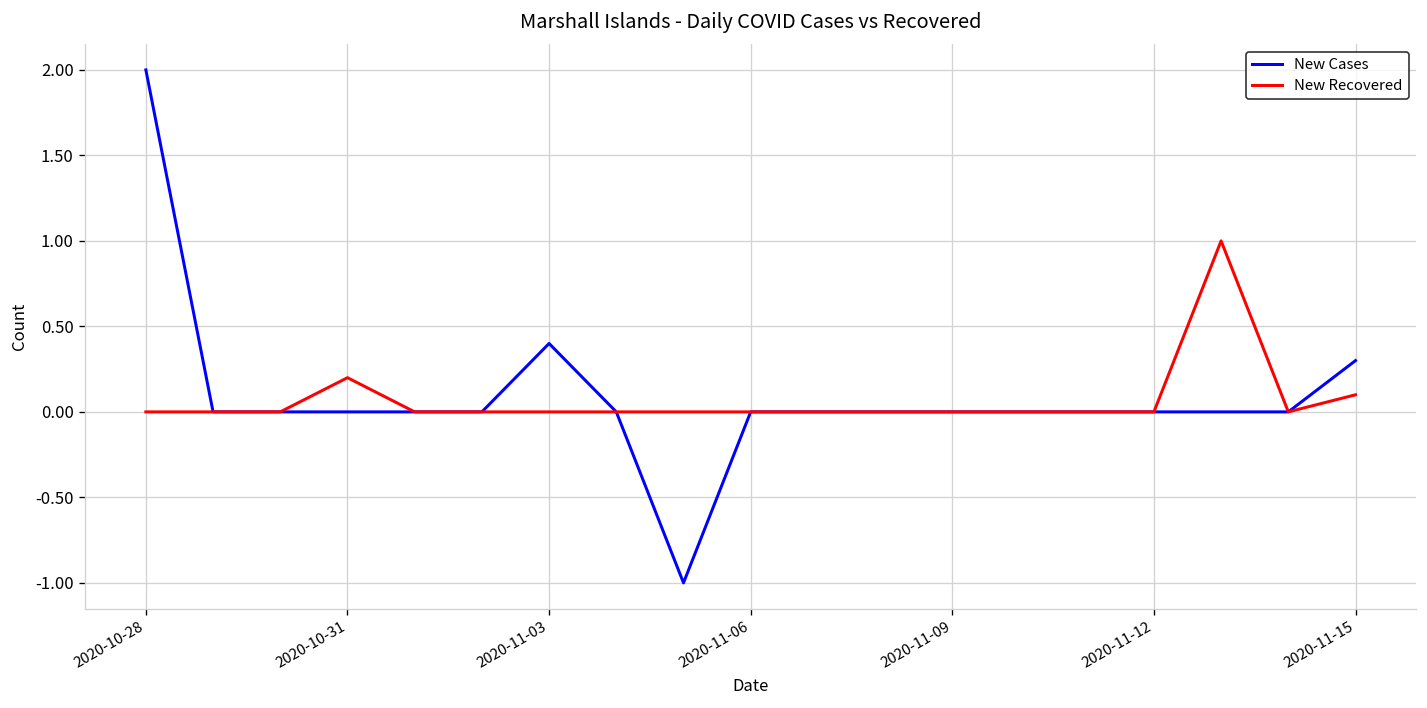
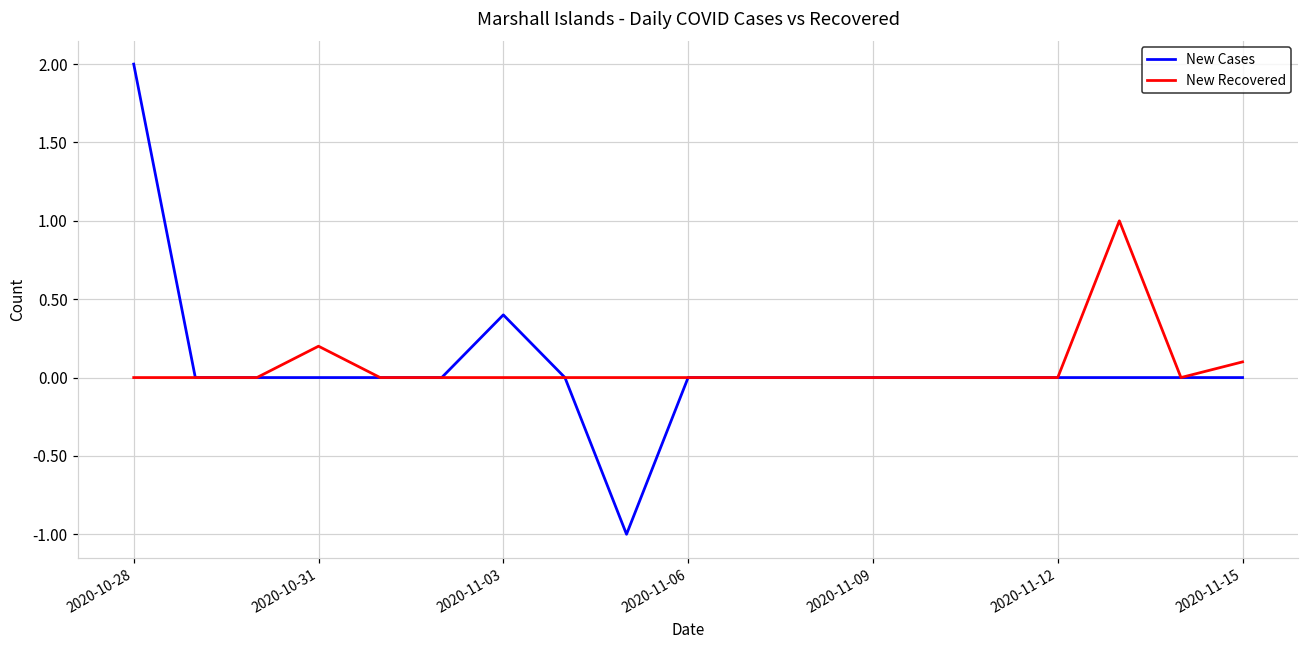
New Cases, 2020-11-15: 0.3 -> 0.0
